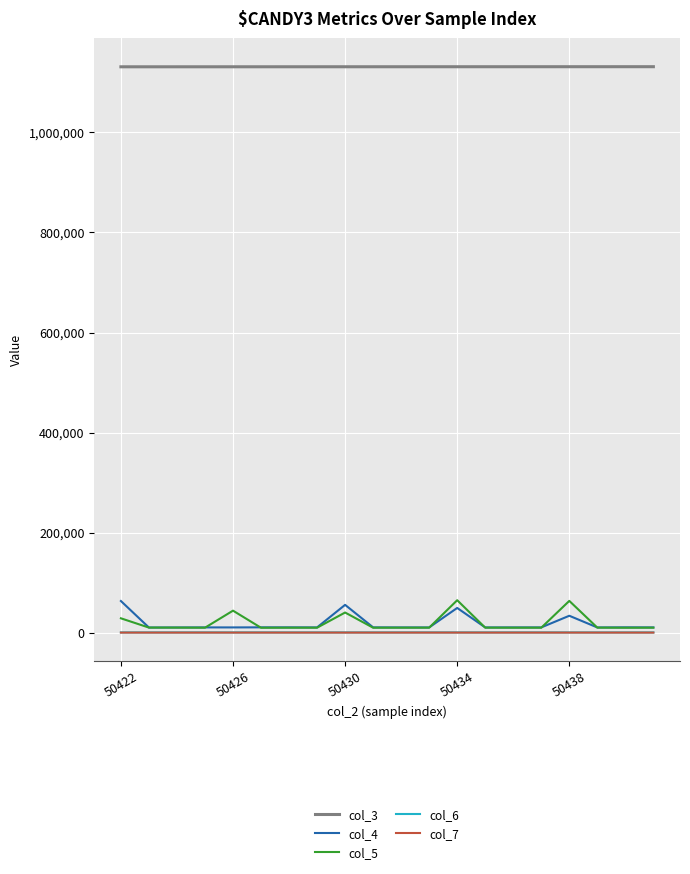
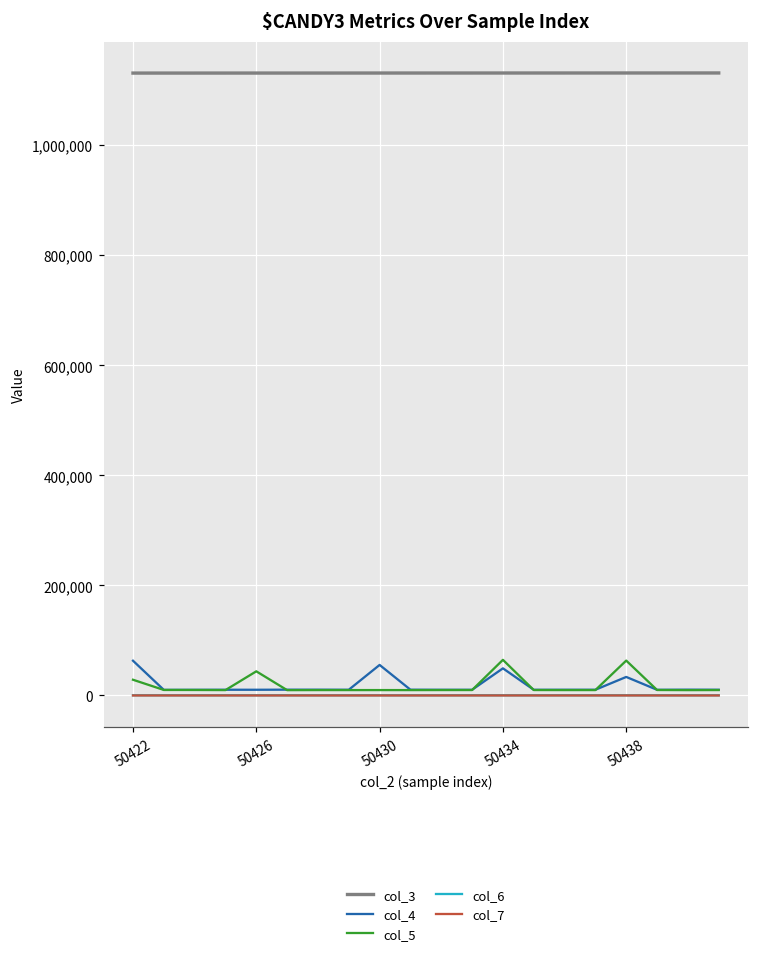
col_5, 50430: 40,000 -> 10,000
